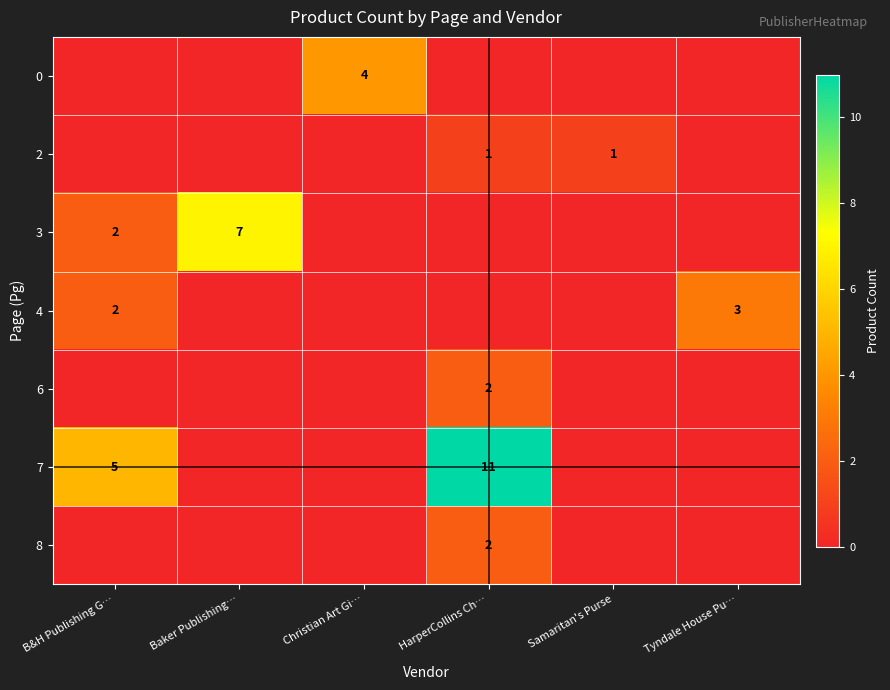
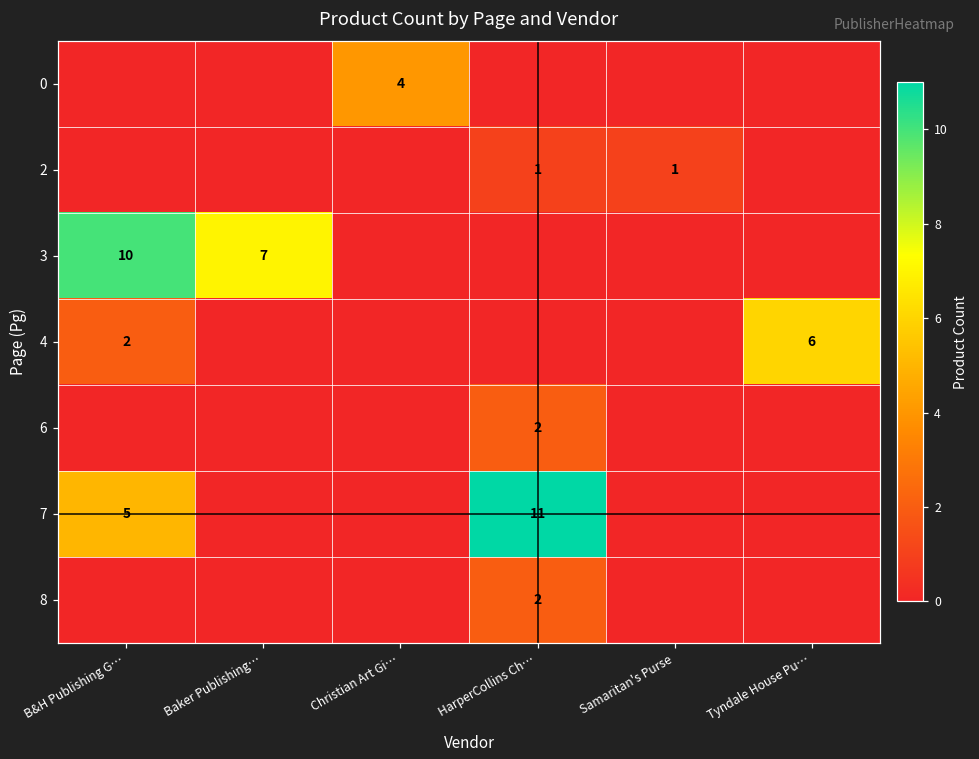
3, B&H Publishing G…: 2 -> 10
4, Tyndale House Pu…: 3 -> 6
